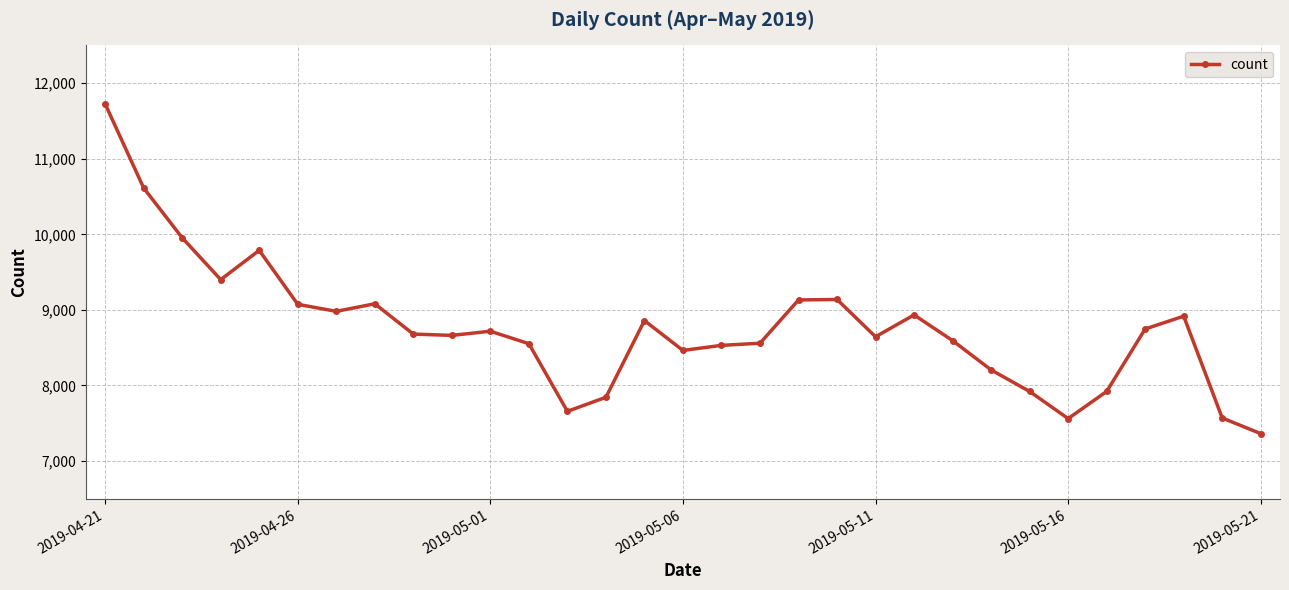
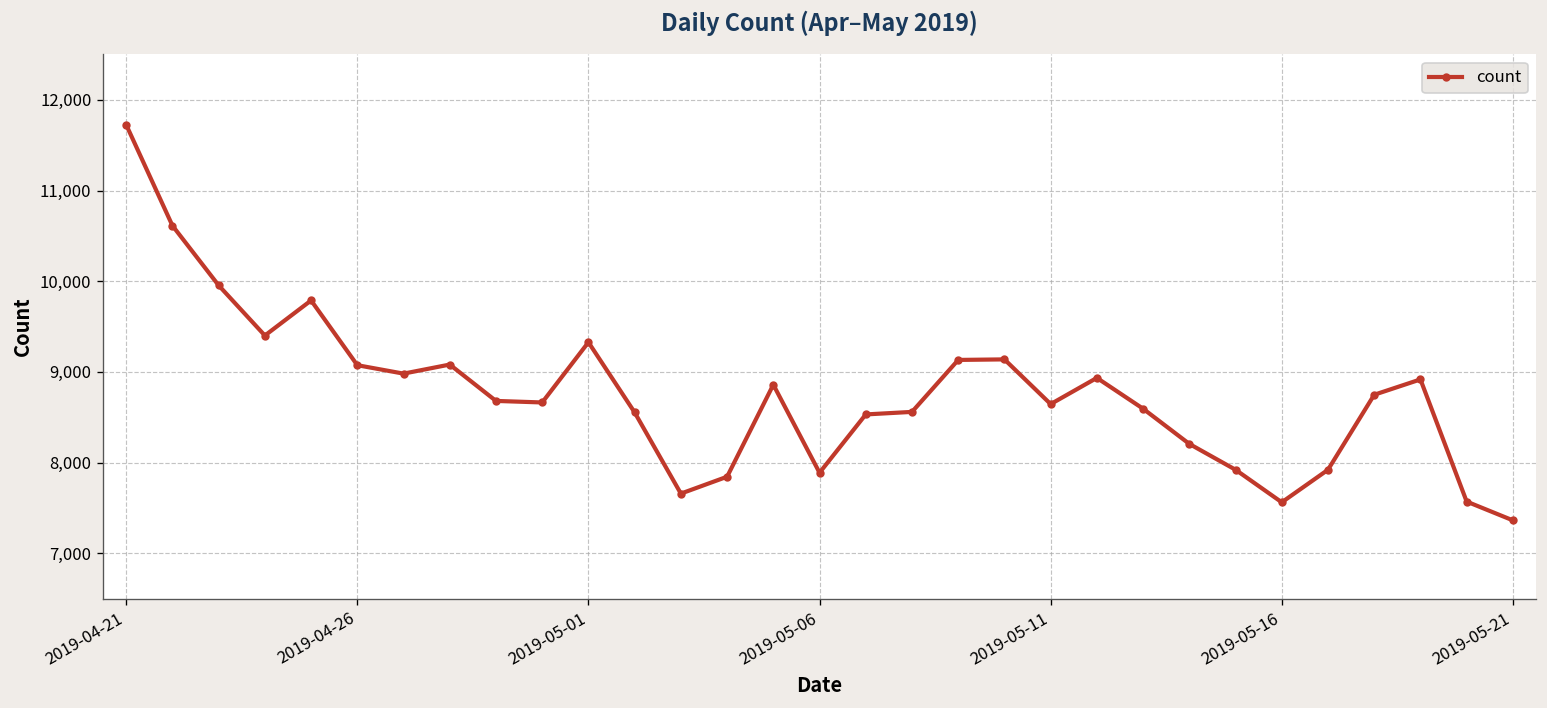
2019-05-01: 8,700 -> 9,300
2019-05-06: 8,500 -> 7,900
